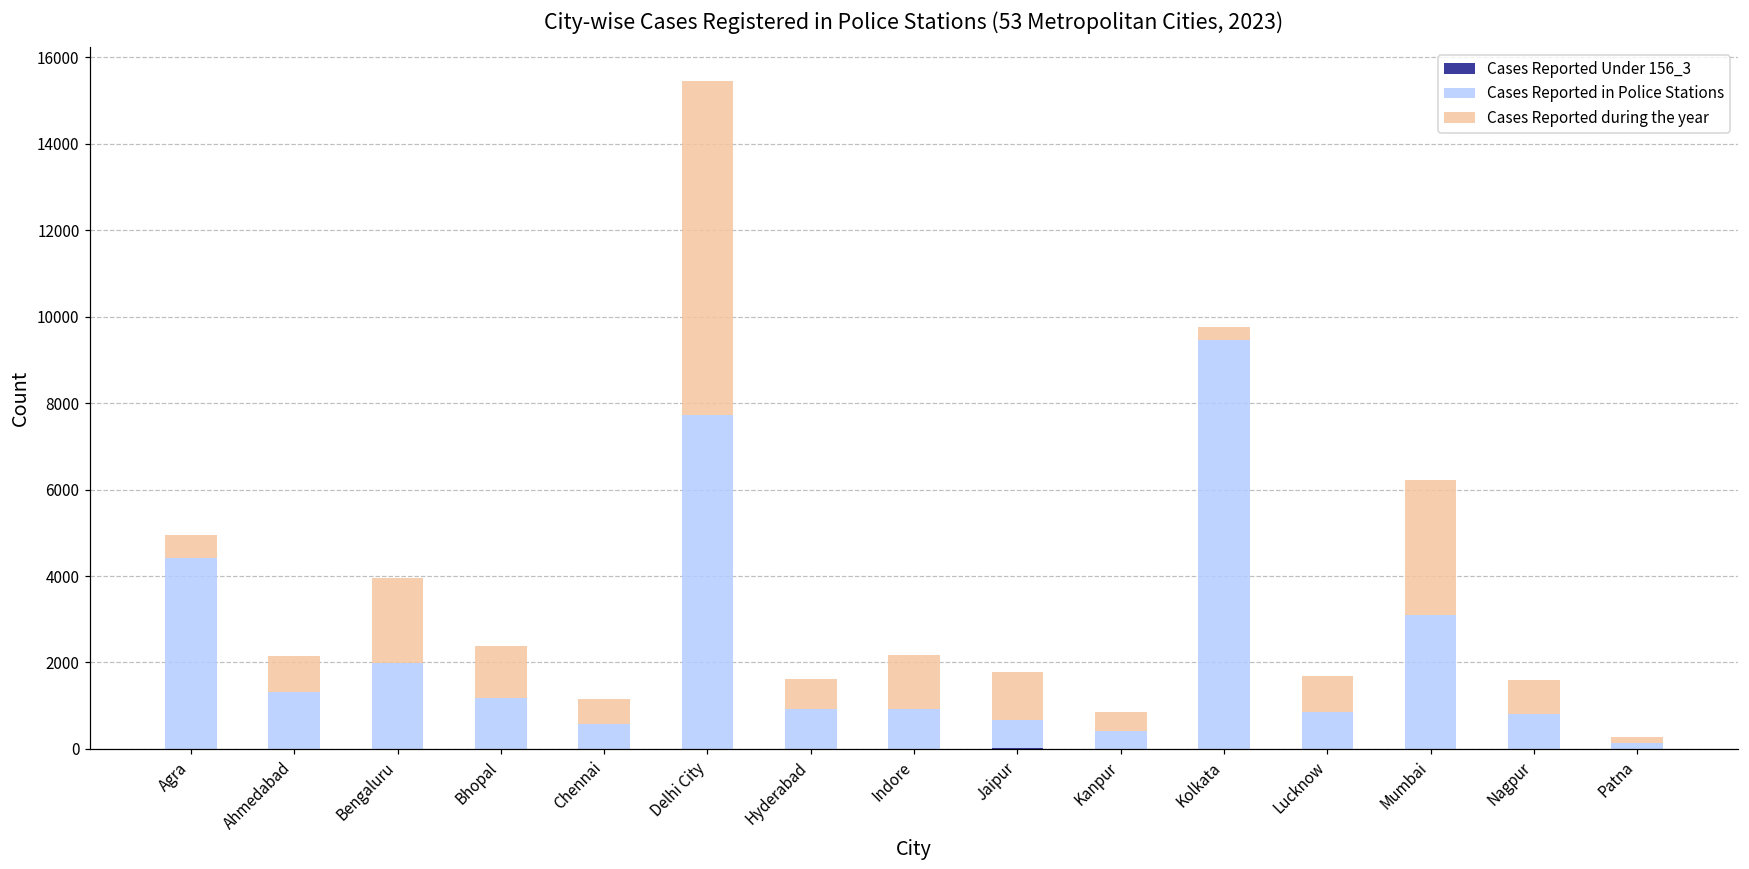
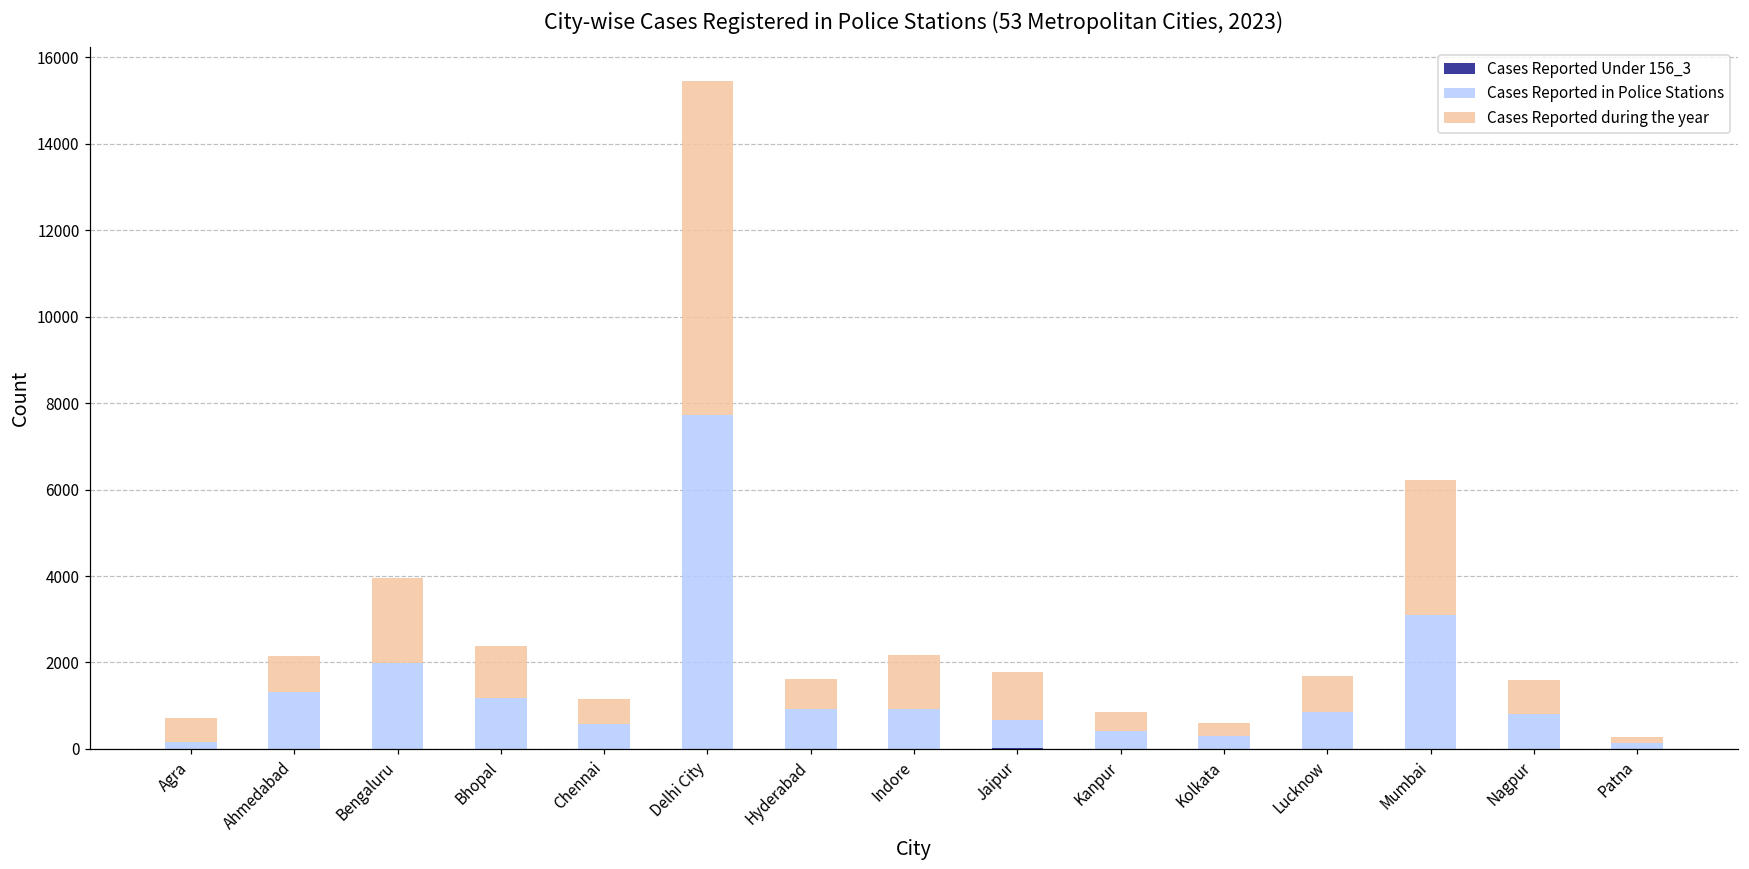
Cases Reported in Police Stations, Agra: 4400 -> 200
Cases Reported in Police Stations, Kolkata: 9500 -> 300
